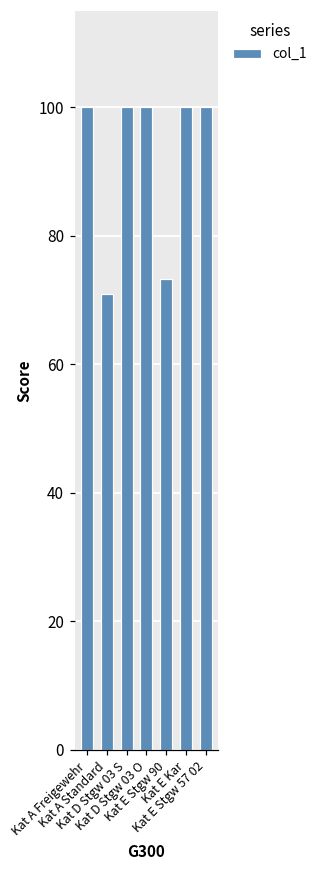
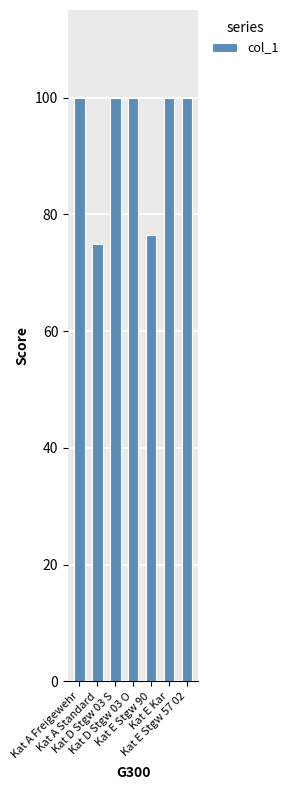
Kat A Standard: 71 -> 75
Kat E Stgw 90: 73 -> 76
